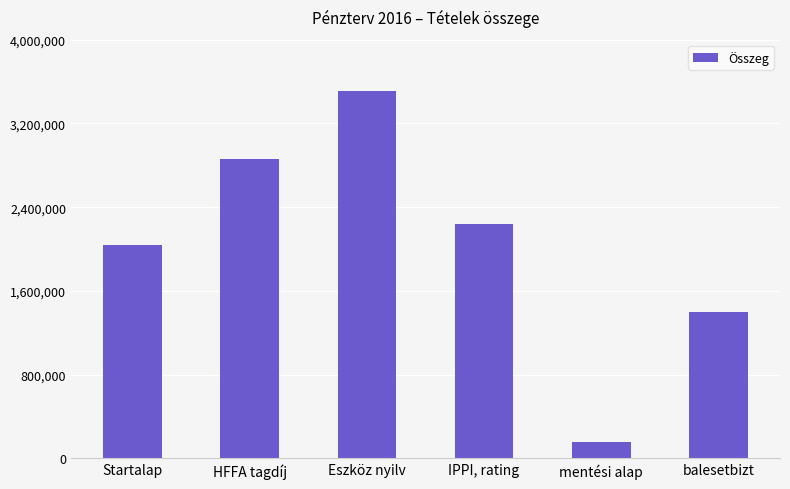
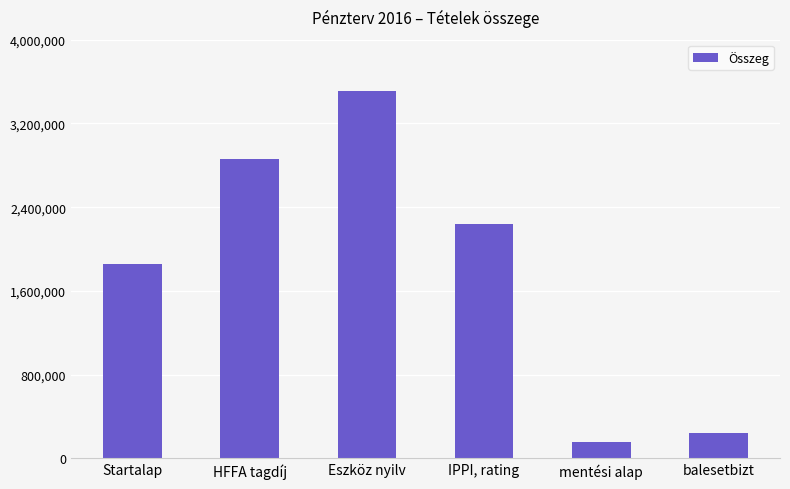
Startalap: 2,040,000 -> 1,860,000
balesetbizt: 1,400,000 -> 240,000
